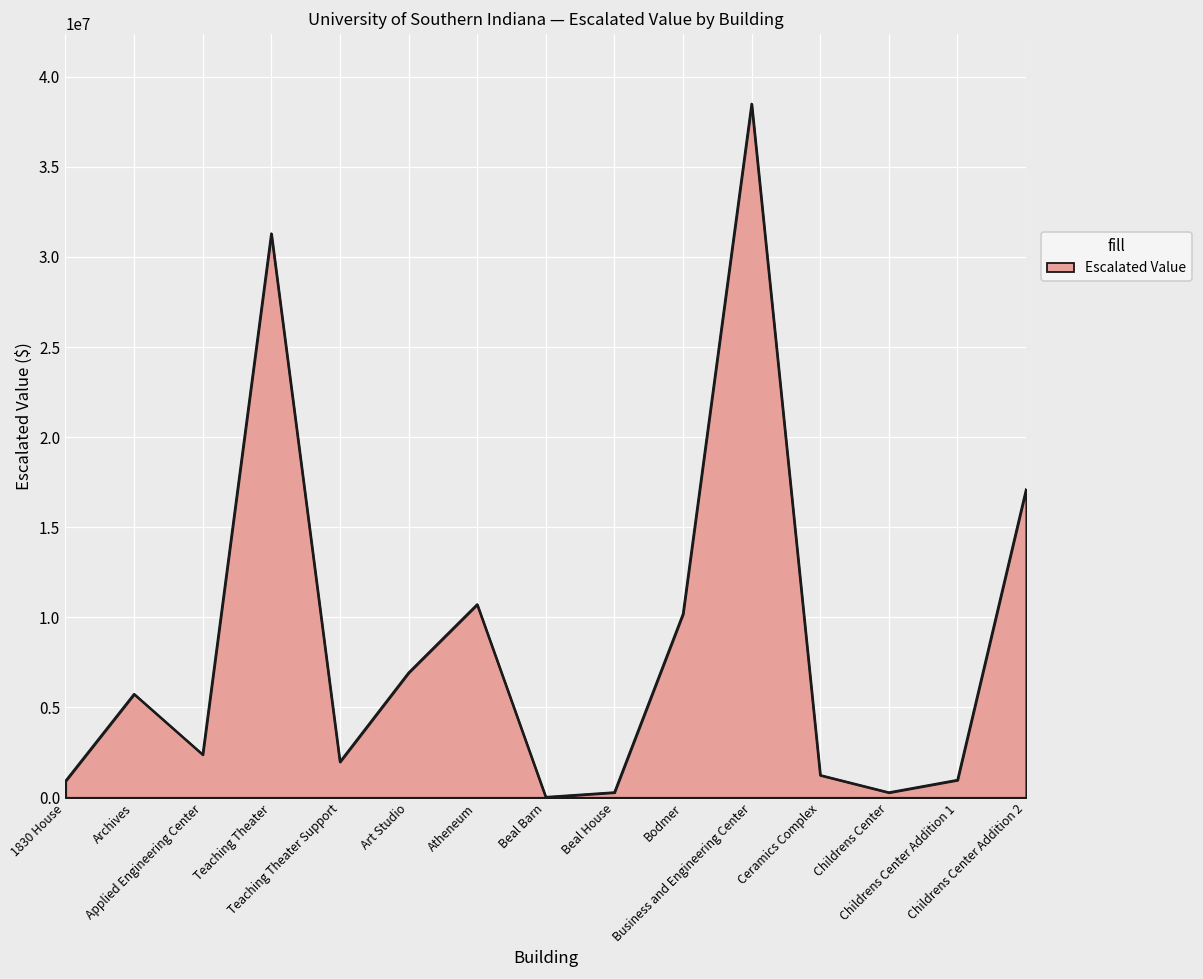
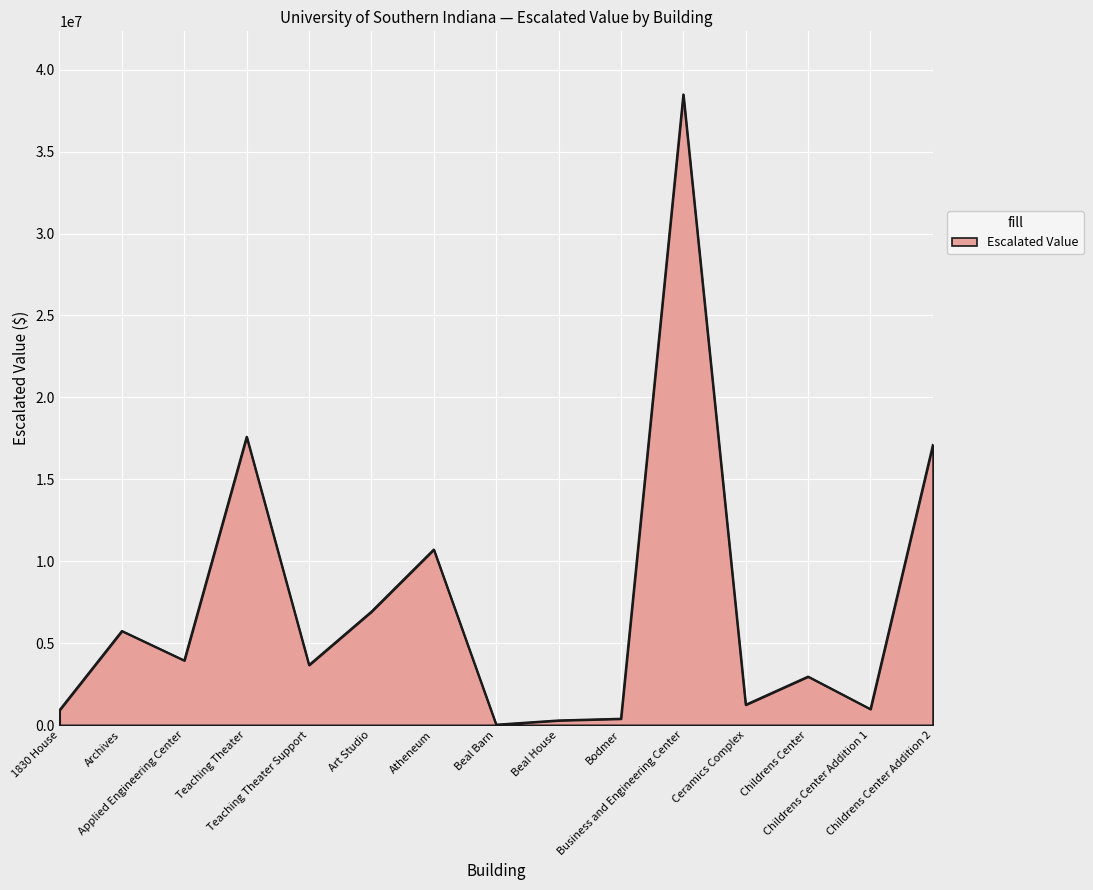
Applied Engineering Center: 2400000 -> 3900000
Teaching Theater: 31300000 -> 17600000
Teaching Theater Support: 2000000 -> 3700000
Bodmer: 10200000 -> 400000
Childrens Center: 300000 -> 3000000
